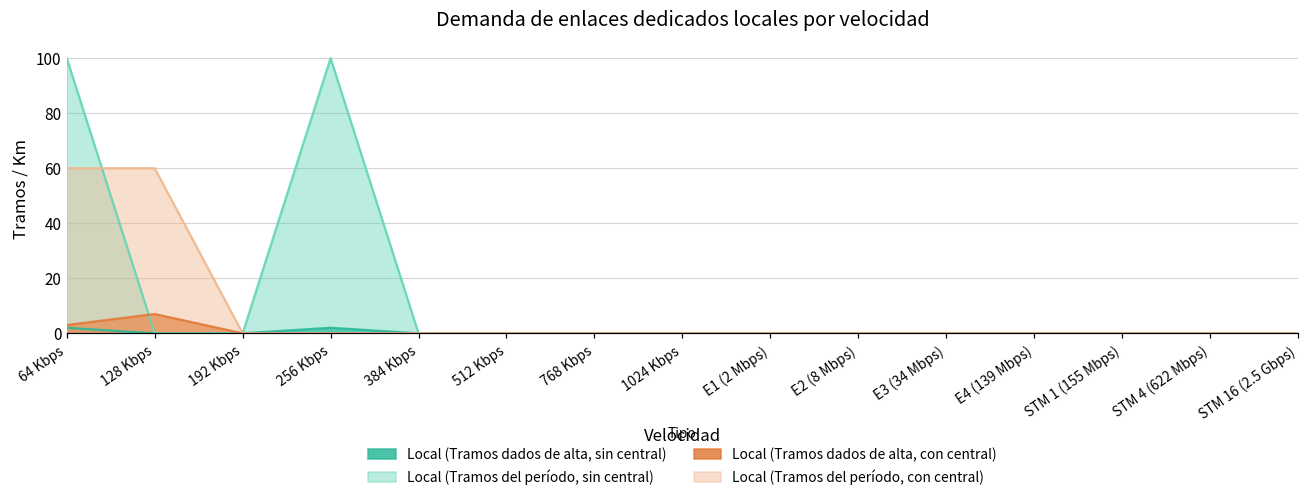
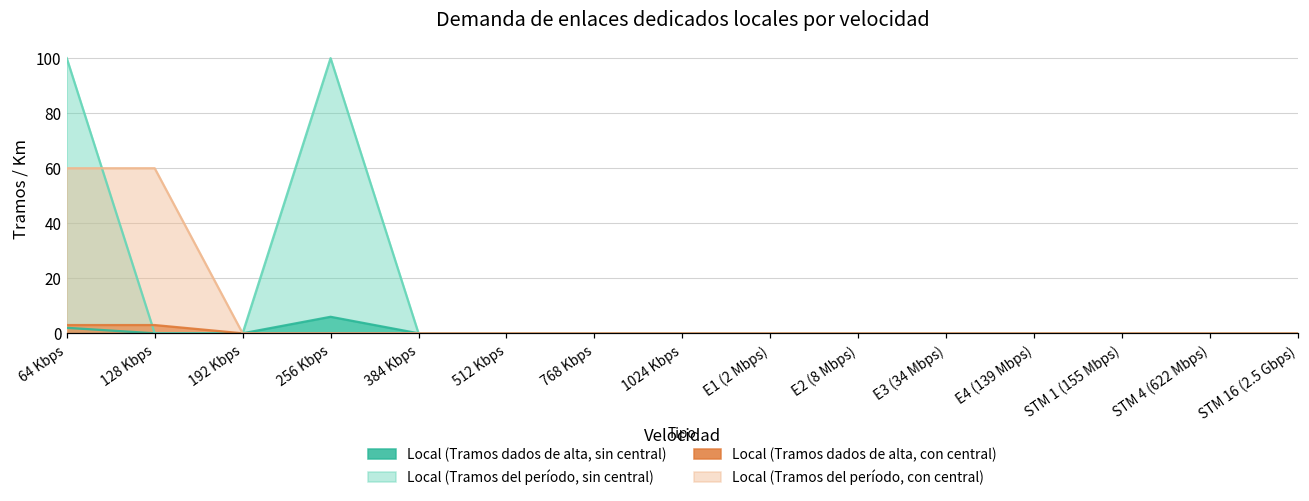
Local (Tramos dados de alta, con central), 128 Kbps: 7 -> 3
Local (Tramos dados de alta, sin central), 256 Kbps: 2 -> 6
